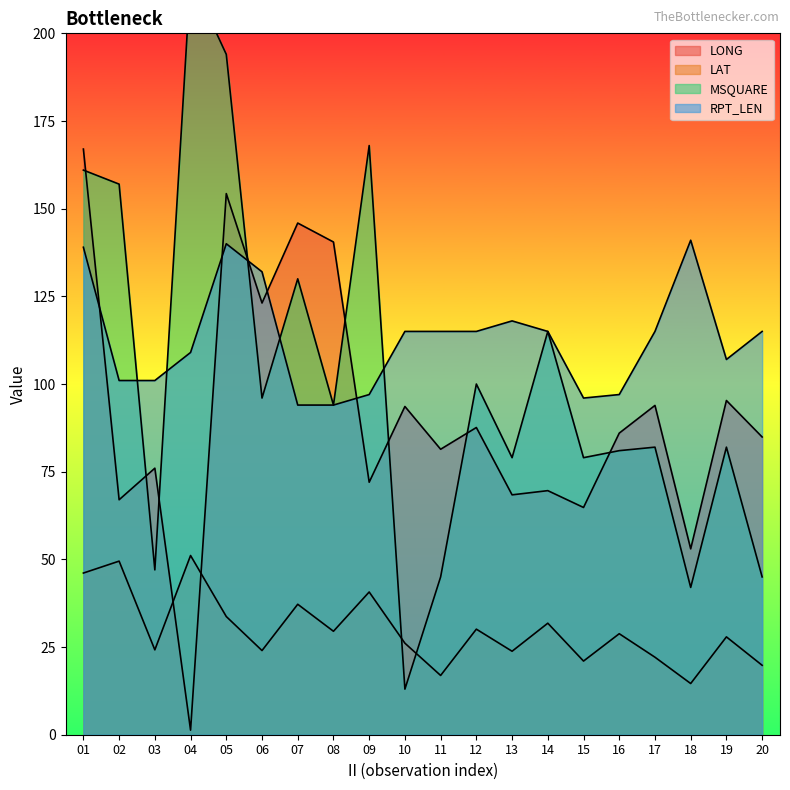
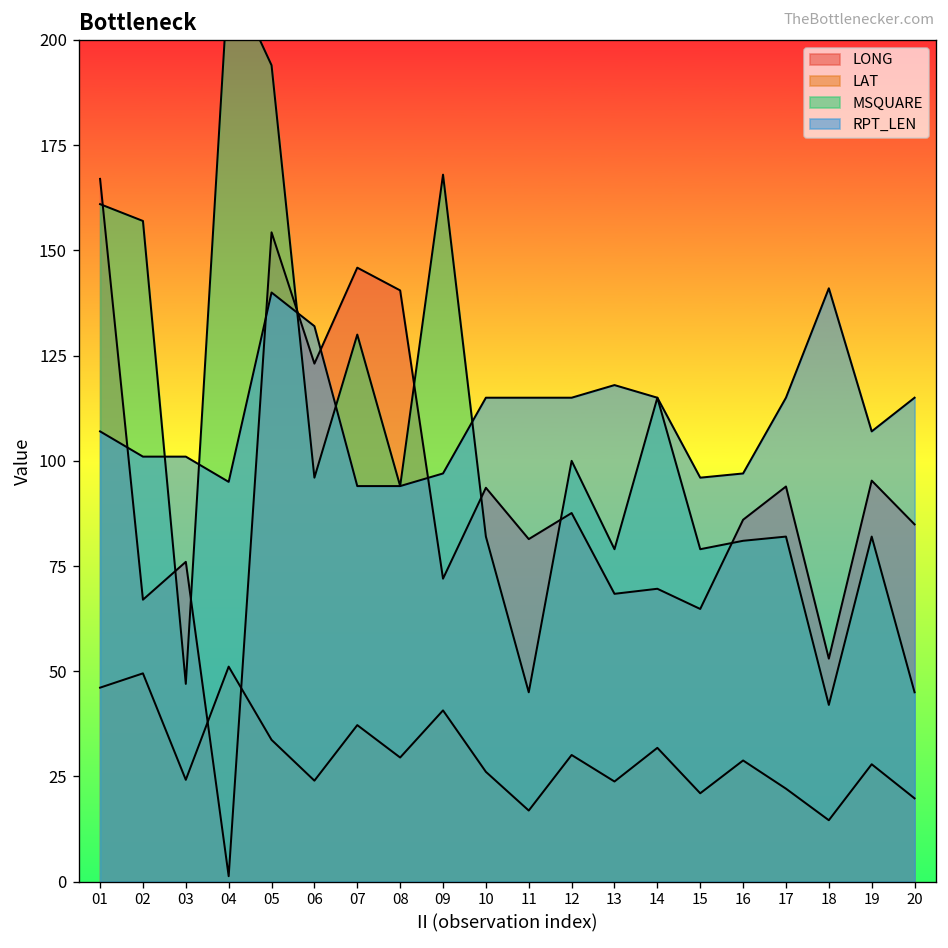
RPT_LEN, 01: 139 -> 107
RPT_LEN, 04: 109 -> 95
MSQUARE, 10: 13 -> 82
